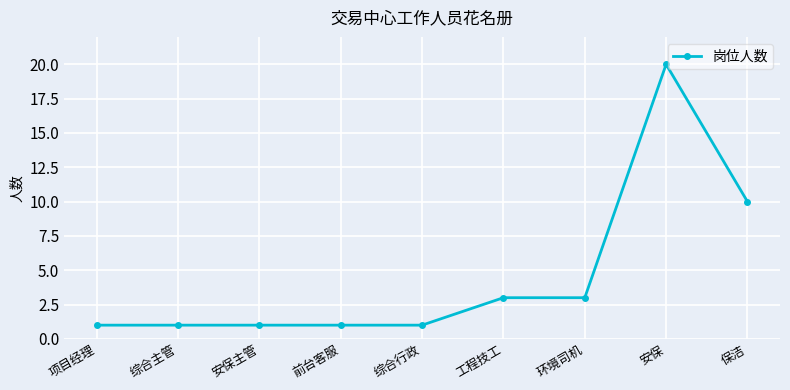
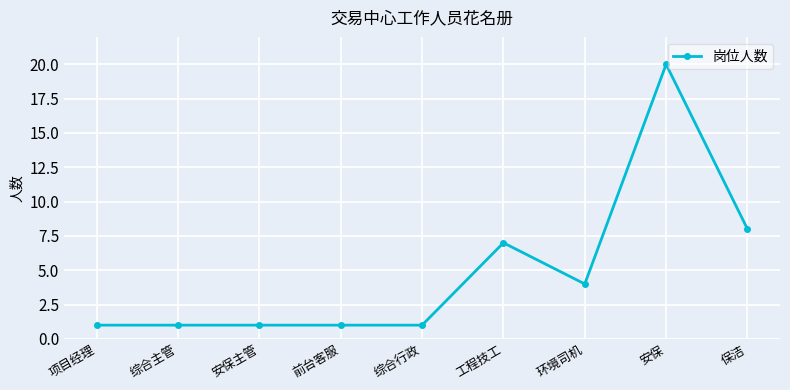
工程技工: 3 -> 7
环境司机: 3 -> 4
保洁: 10 -> 8
